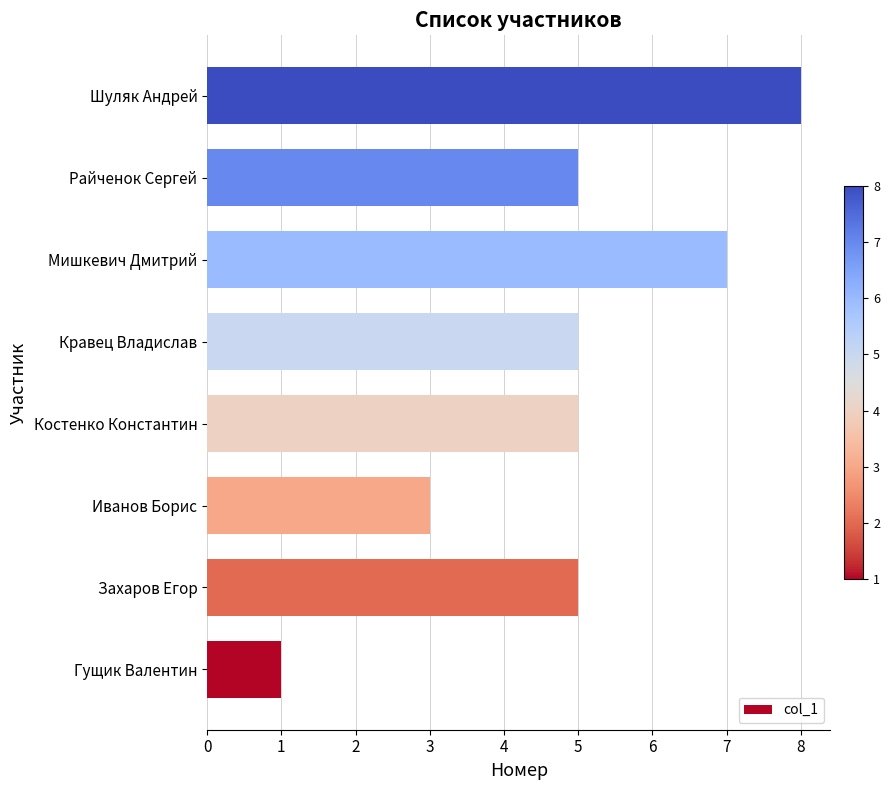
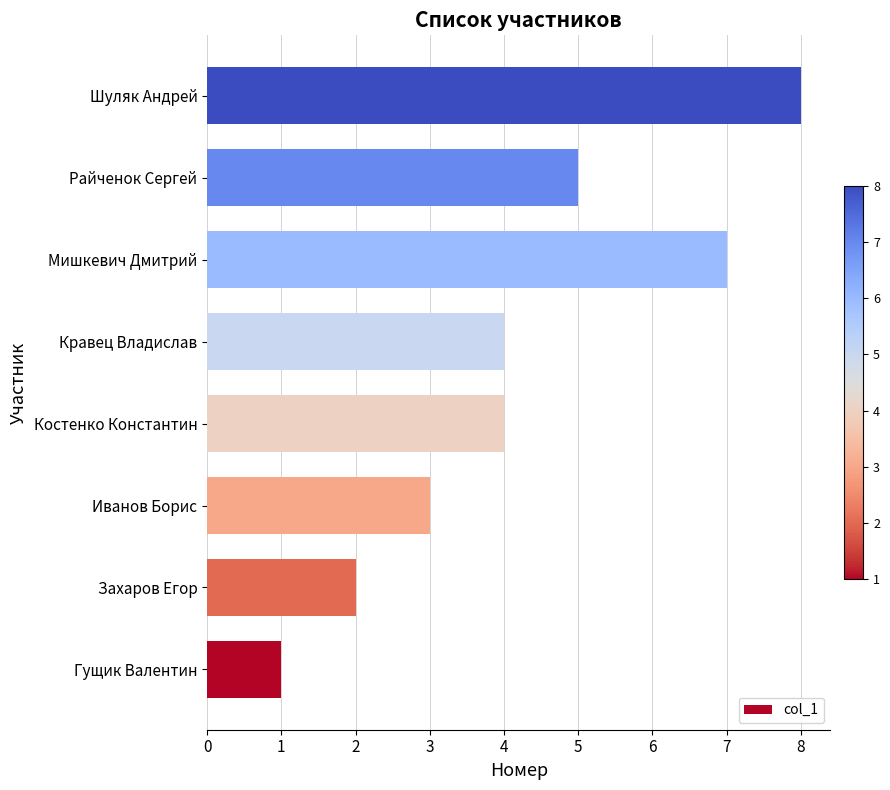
Кравец Владислав: 5 -> 4
Костенко Константин: 5 -> 4
Захаров Егор: 5 -> 2
